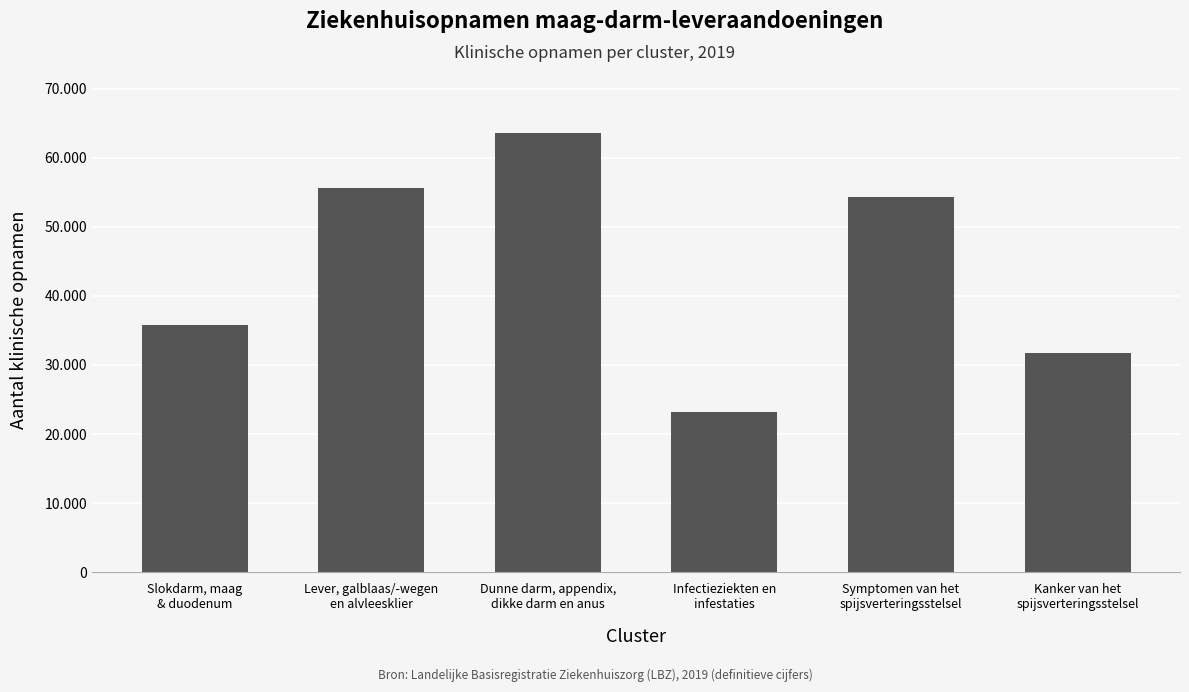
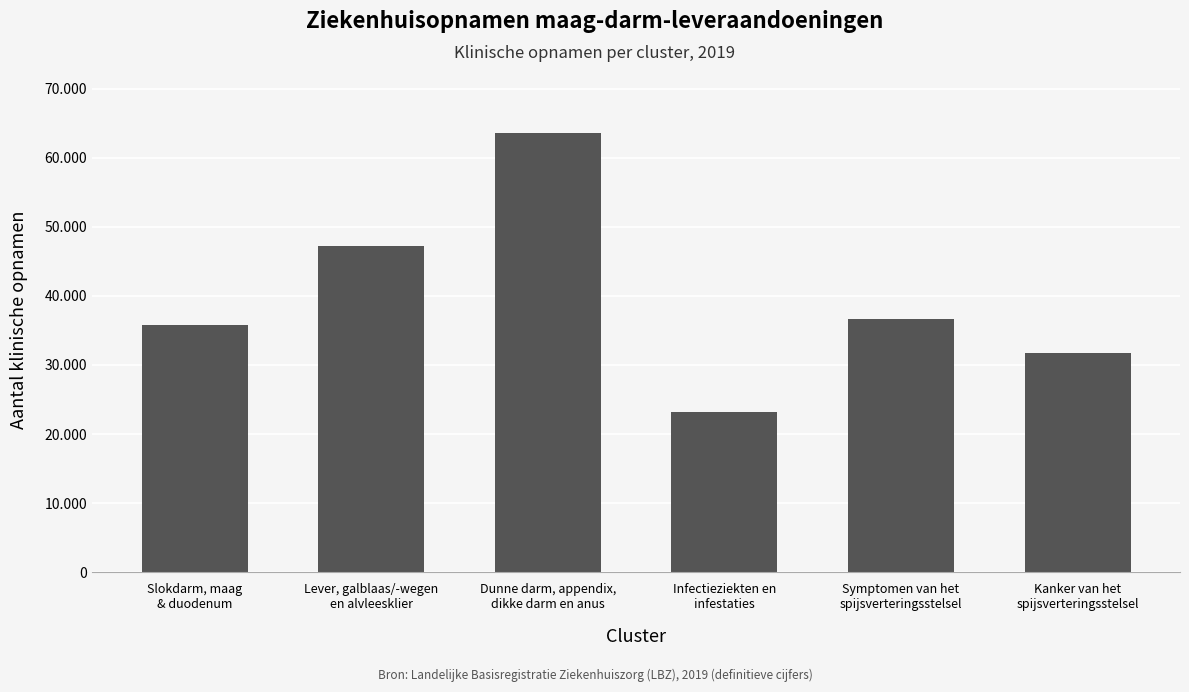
Lever, galblaas/-wegen en alvleesklier: 56 -> 47
Symptomen van het spijsverteringsstelsel: 54 -> 37
